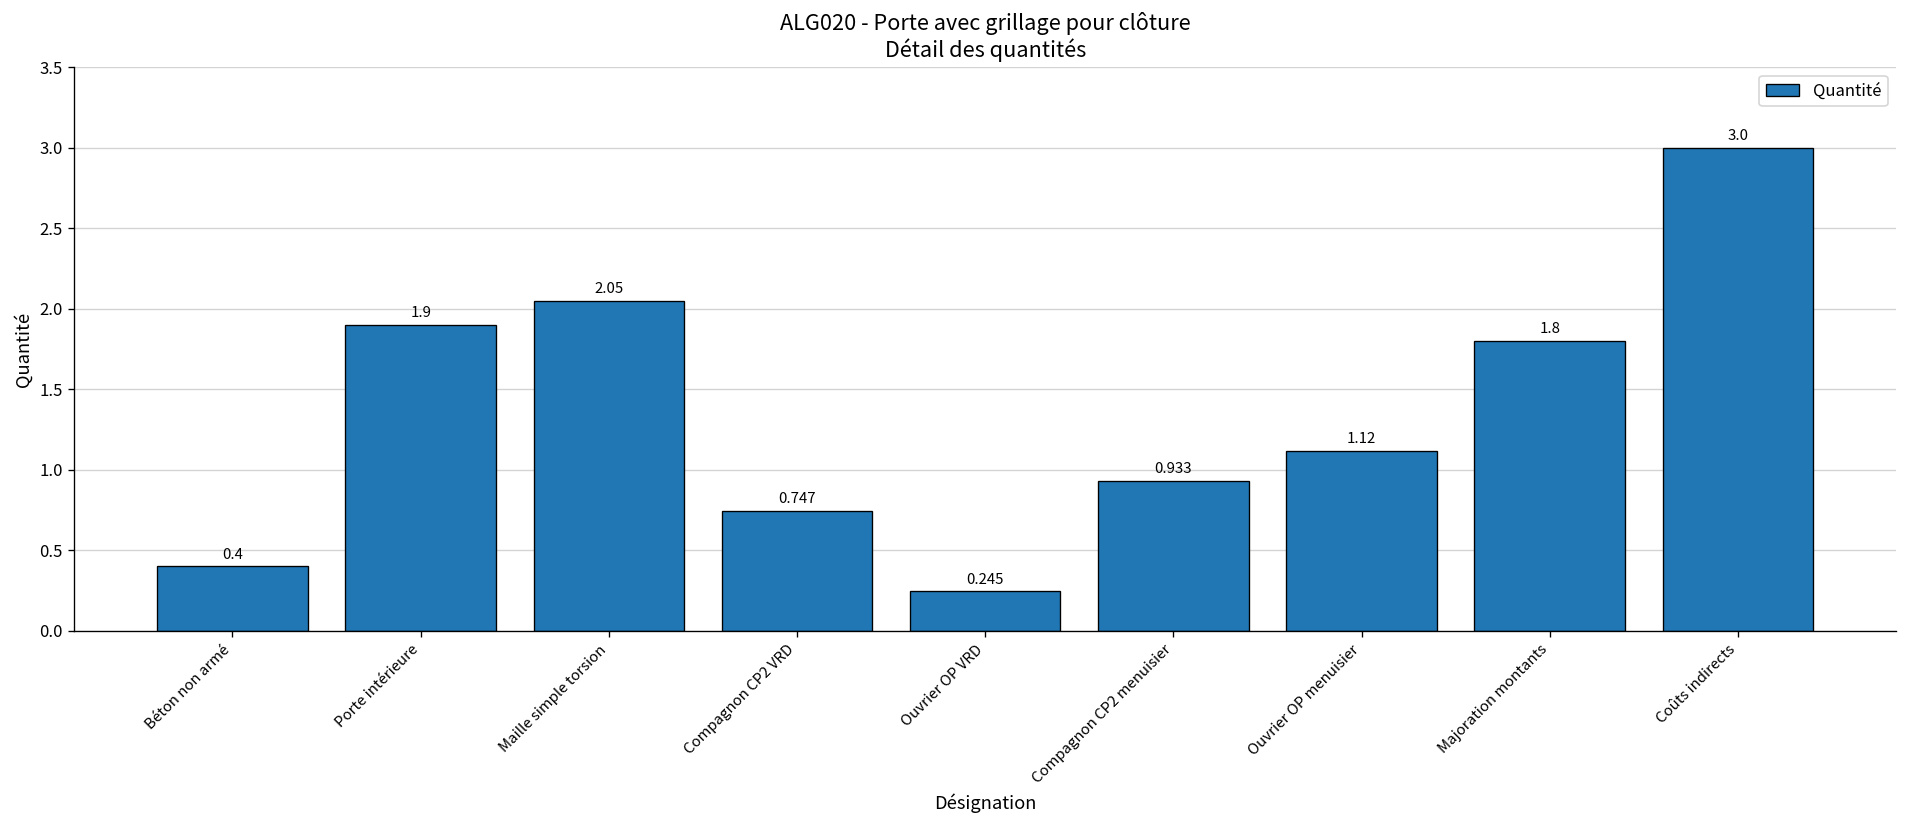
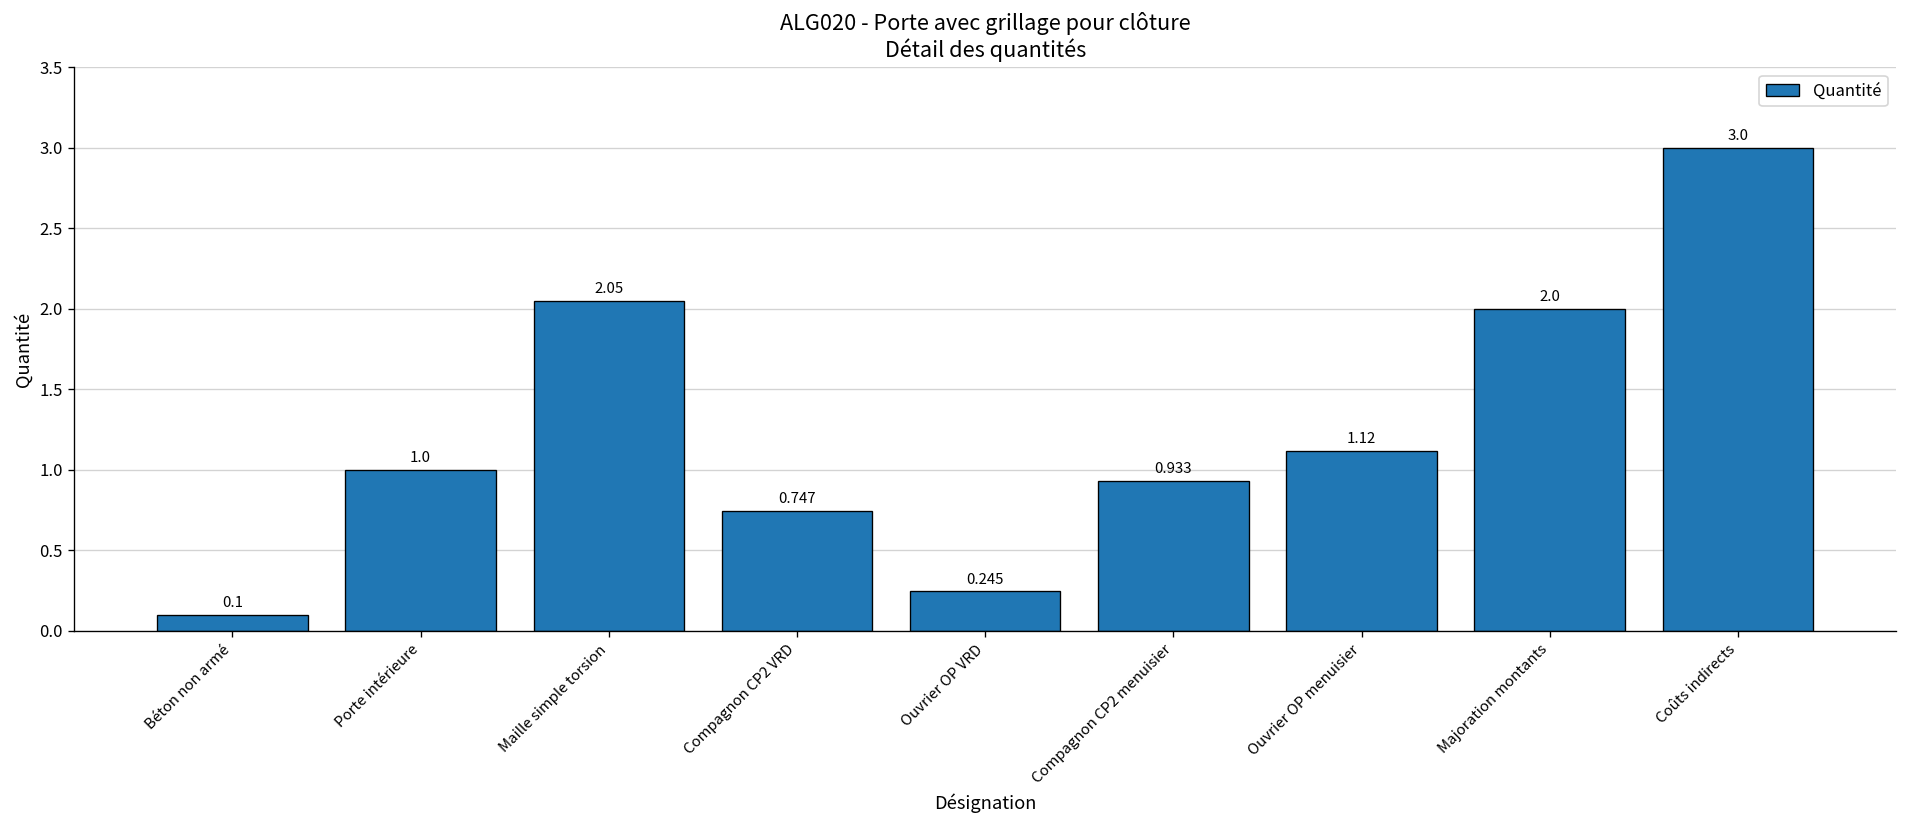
Béton non armé: 0.4 -> 0.1
Porte intérieure: 1.9 -> 1.0
Majoration montants: 1.8 -> 2.0
